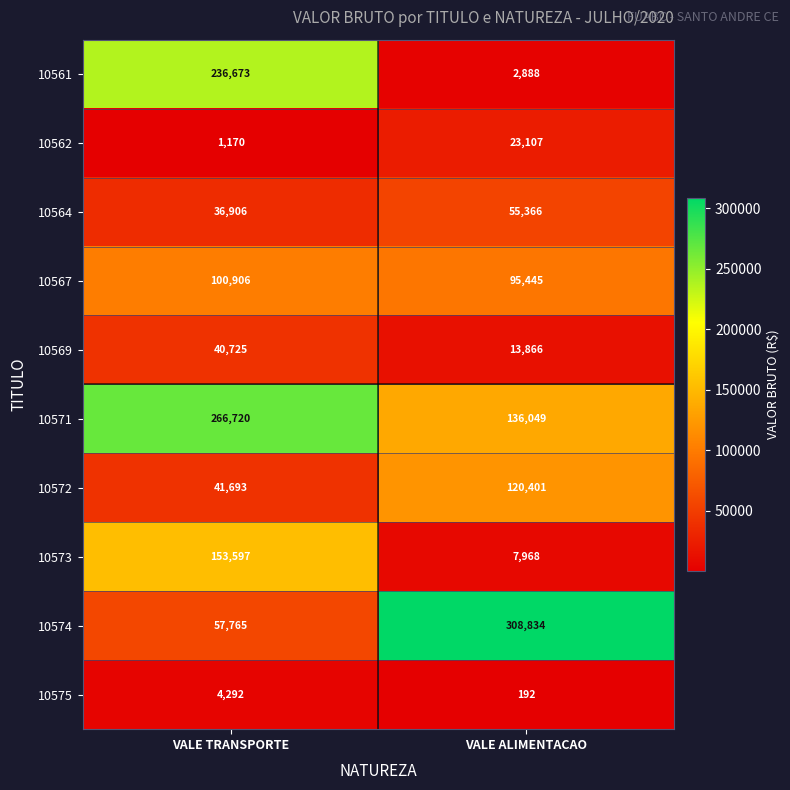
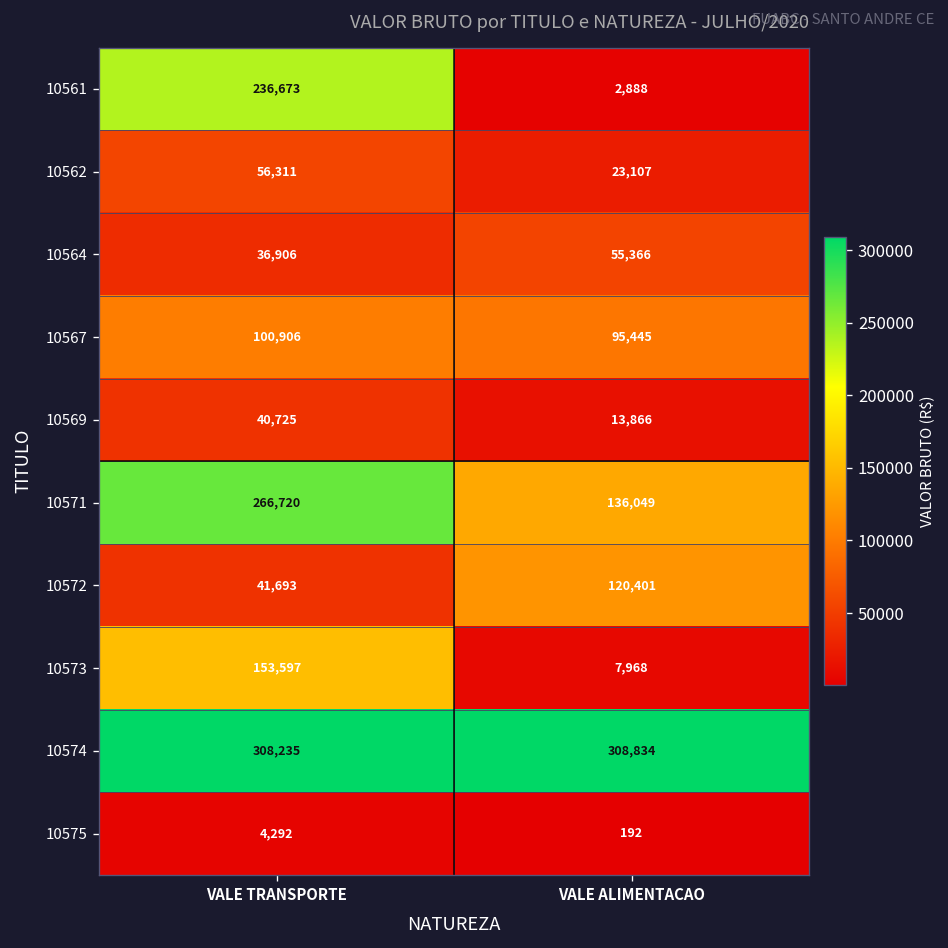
10562, VALE TRANSPORTE: 1,170 -> 56,311
10574, VALE TRANSPORTE: 57,765 -> 308,235
